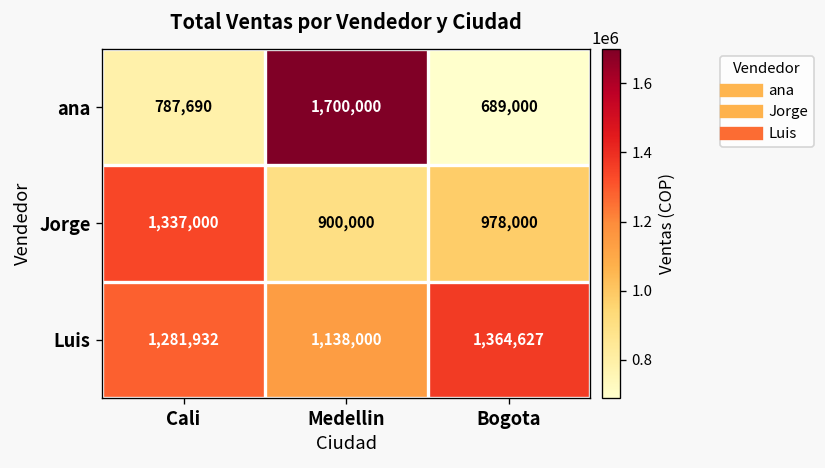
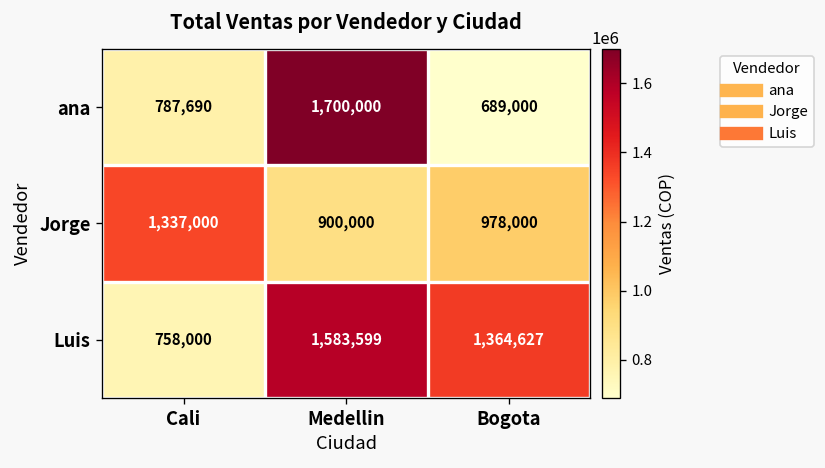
Luis, Cali: 1,281,932 -> 758,000
Luis, Medellin: 1,138,000 -> 1,583,599
